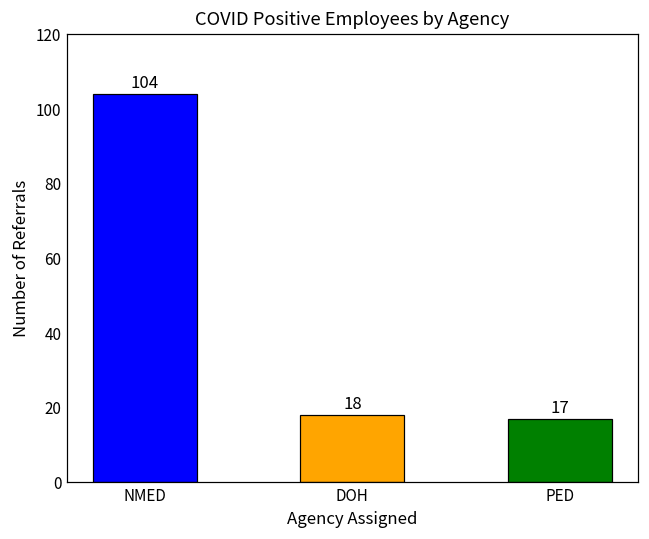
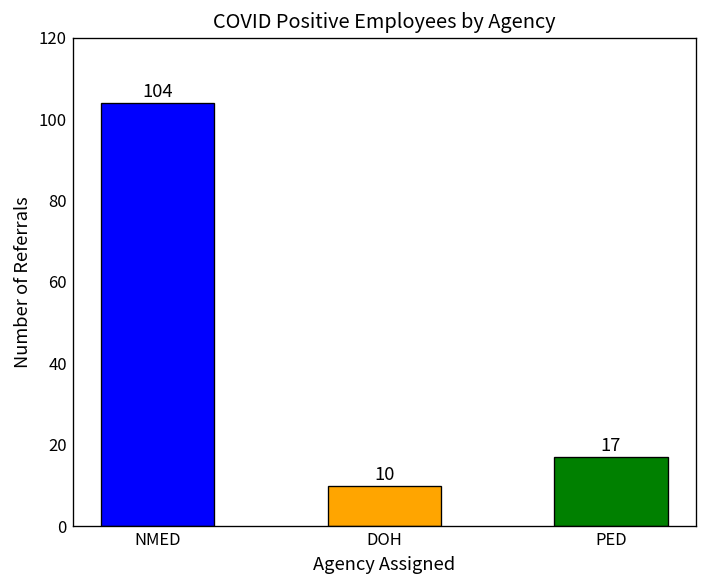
DOH: 18 -> 10
